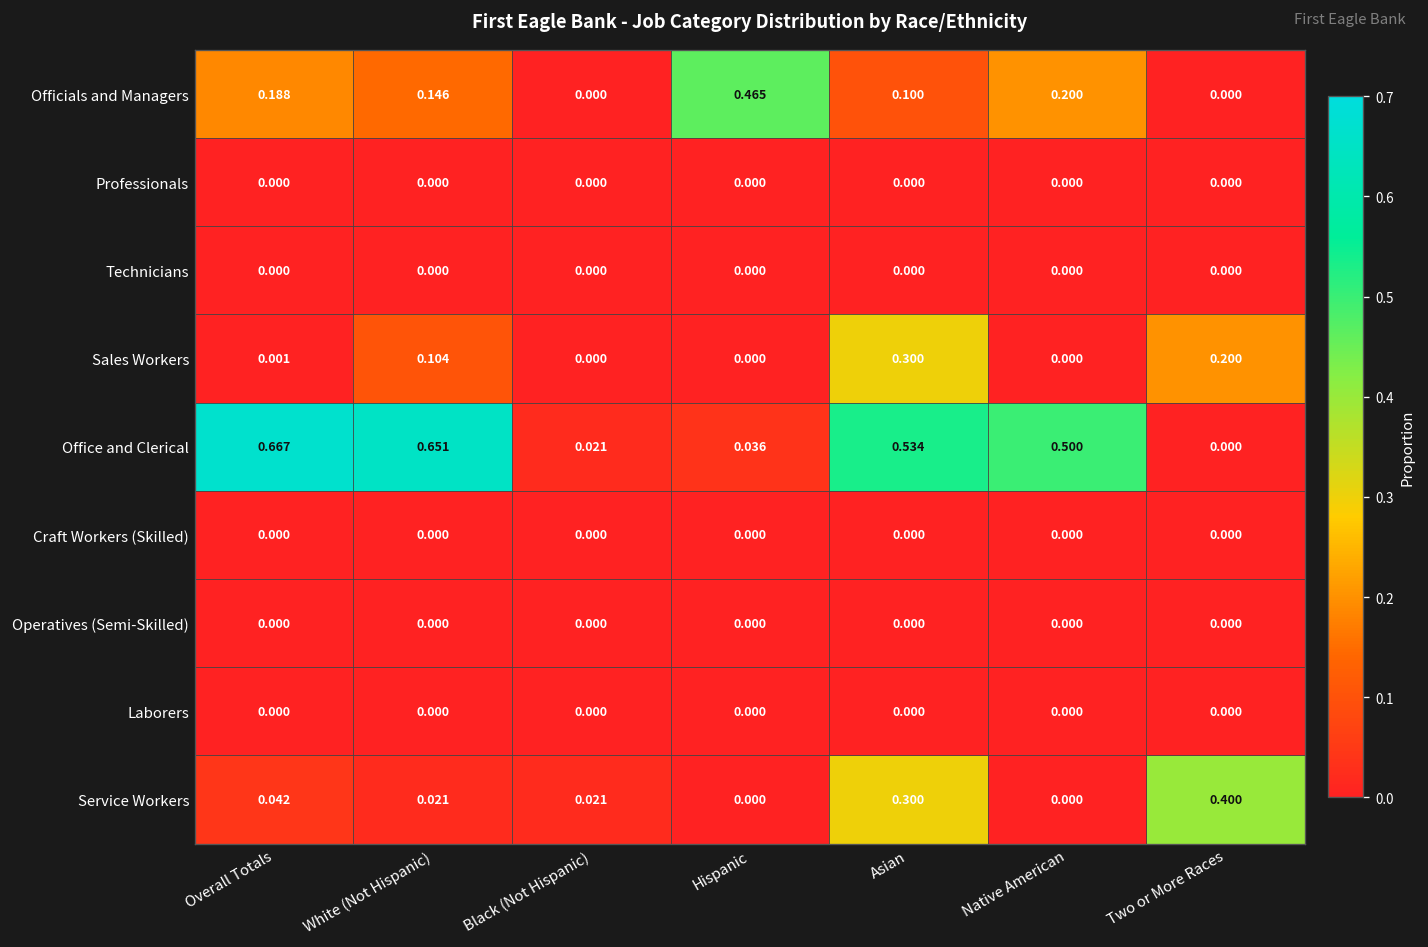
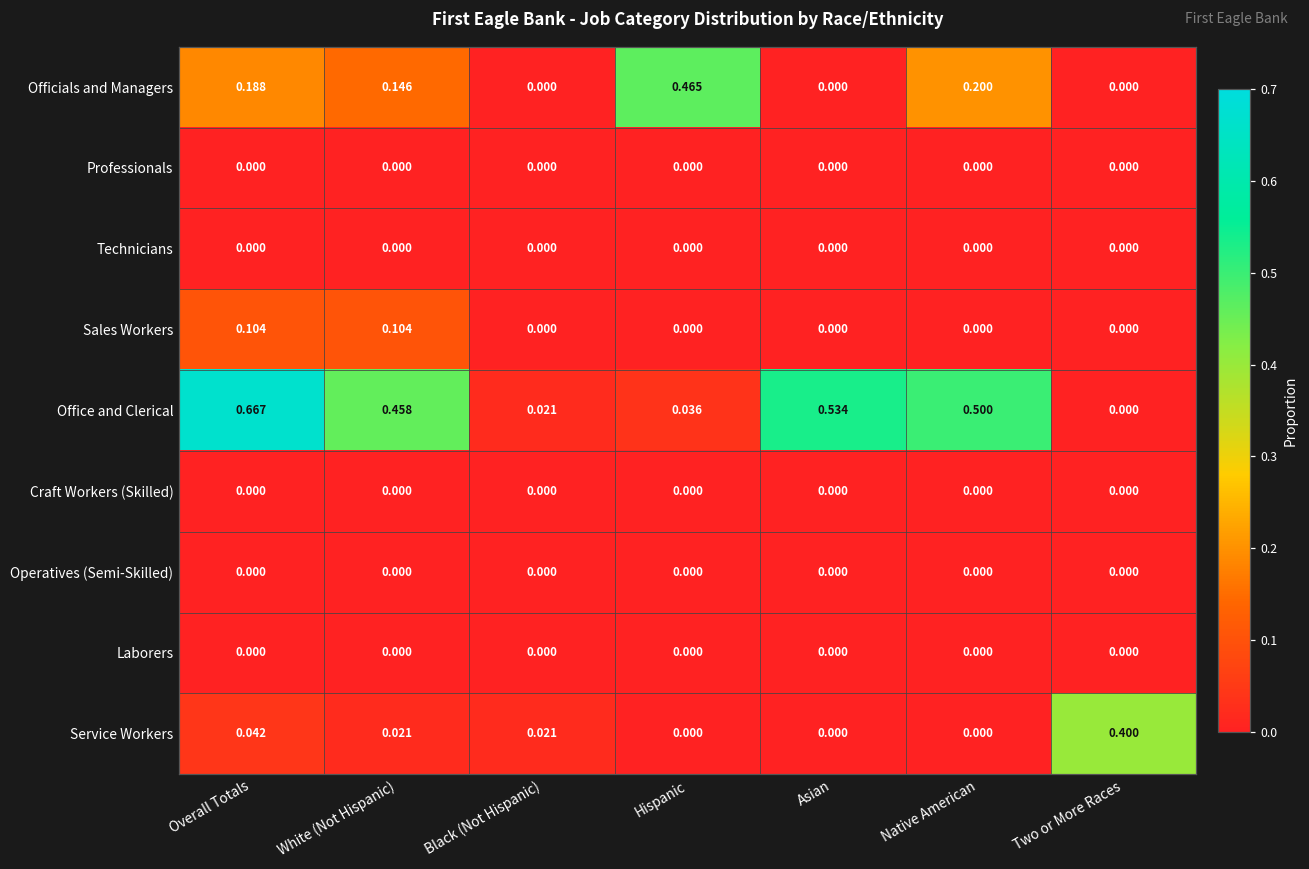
Officials and Managers, Asian: 0.100 -> 0.000
Sales Workers, Overall Totals: 0.001 -> 0.104
Sales Workers, Asian: 0.300 -> 0.000
Sales Workers, Two or More Races: 0.200 -> 0.000
Office and Clerical, White (Not Hispanic): 0.651 -> 0.458
Service Workers, Asian: 0.300 -> 0.000
